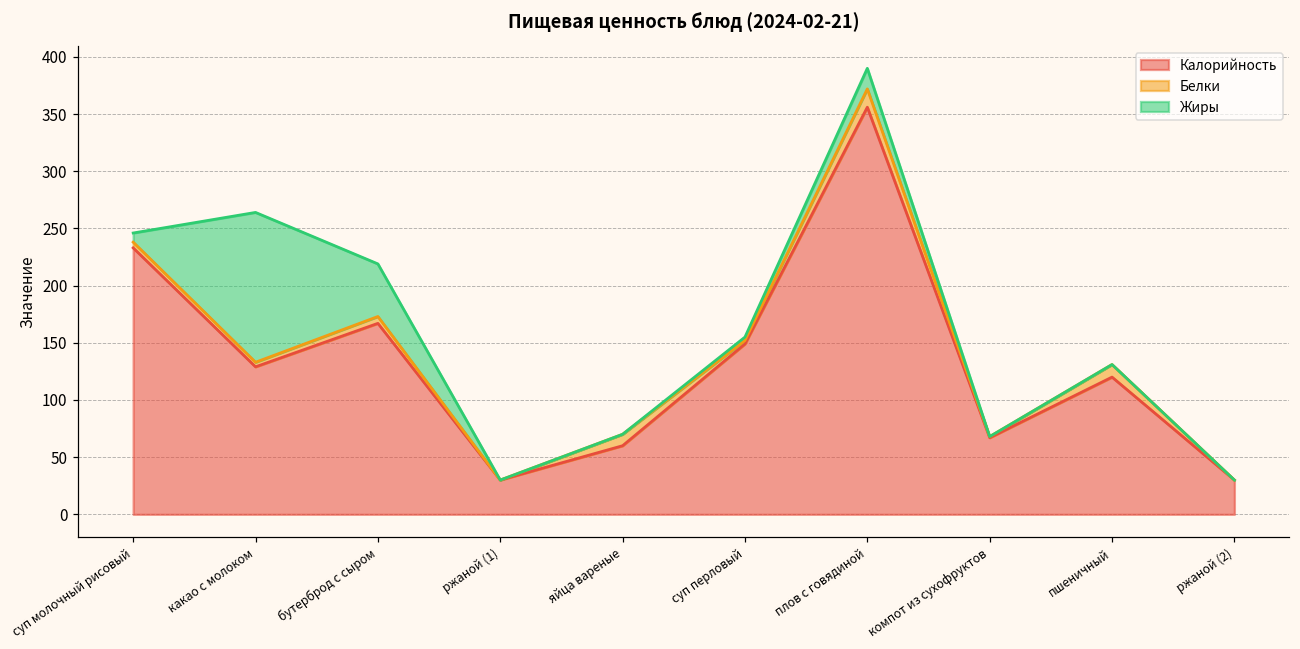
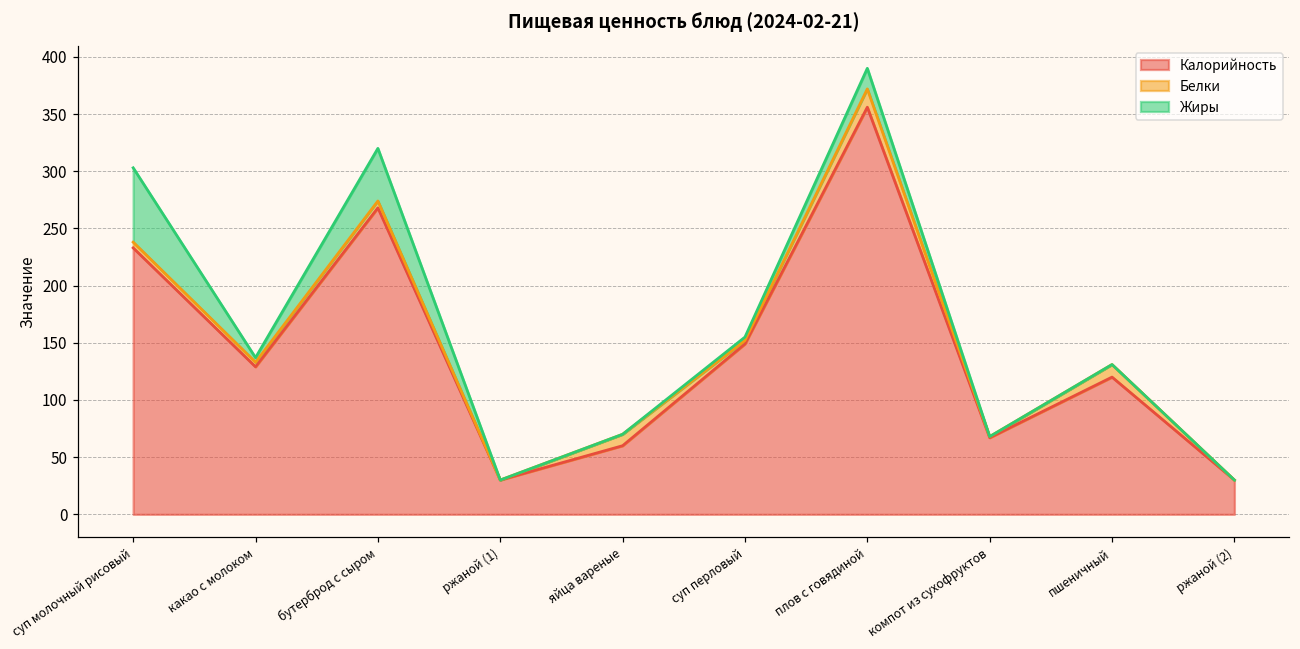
Жиры, суп молочный рисовый: 8 -> 65
Жиры, какао с молоком: 131 -> 4
Калорийность, бутерброд с сыром: 167 -> 268
